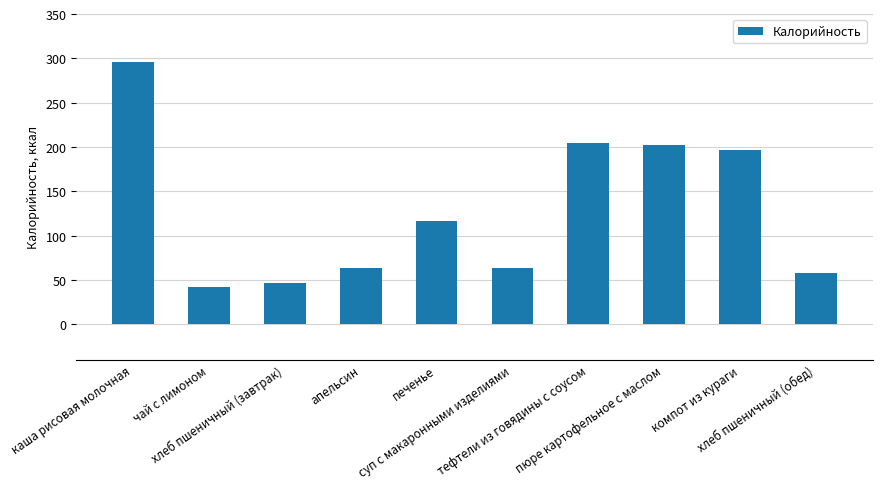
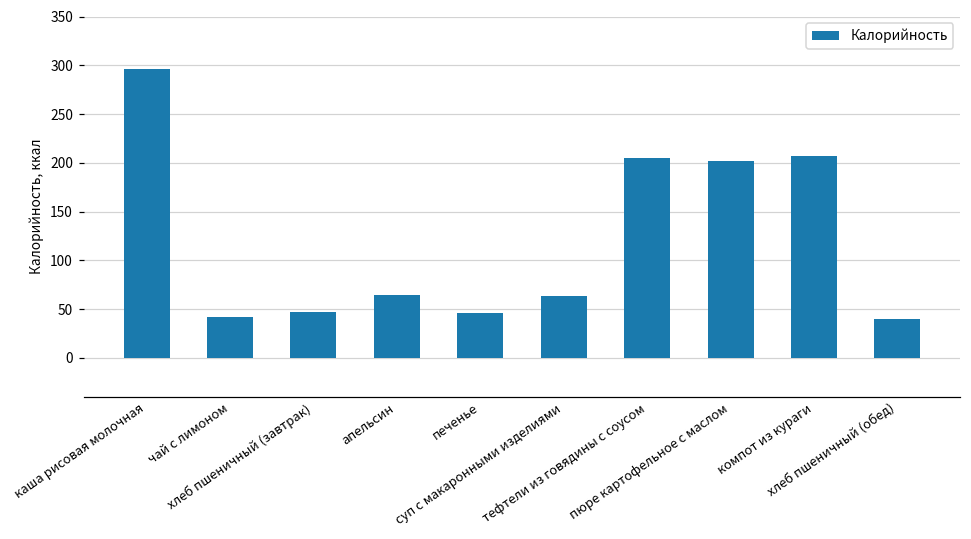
печенье: 120 -> 50
компот из кураги: 200 -> 210
хлеб пшеничный (обед): 60 -> 40
